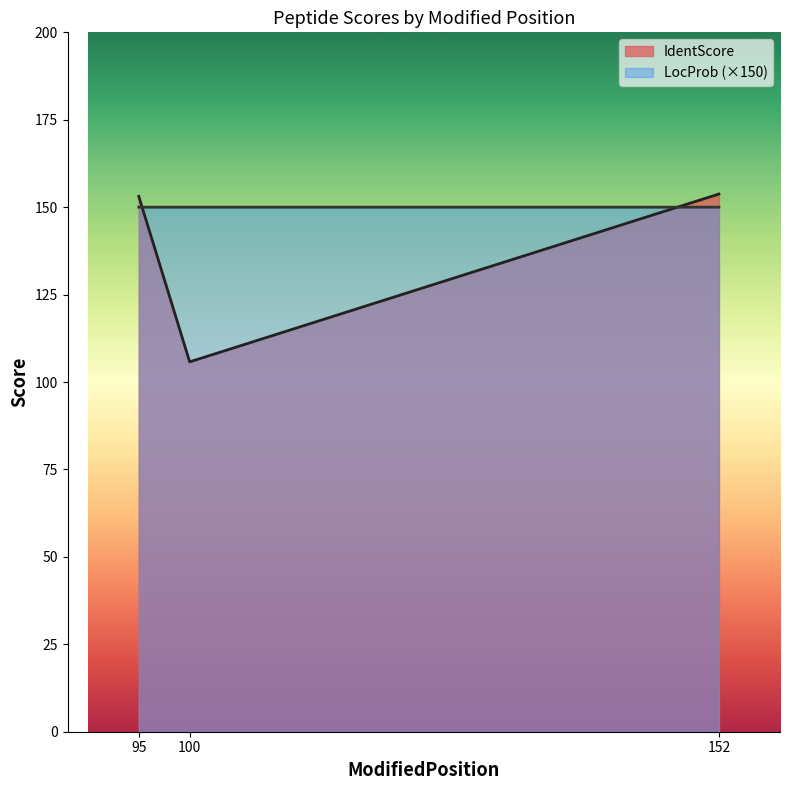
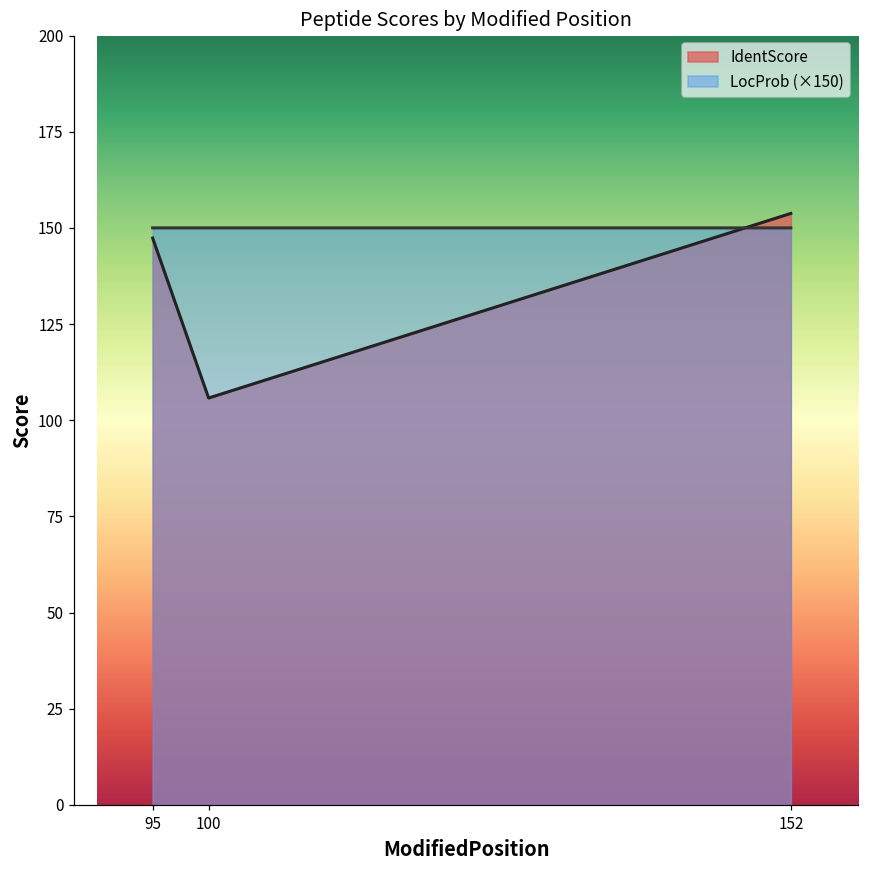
IdentScore, 95: 153 -> 147
